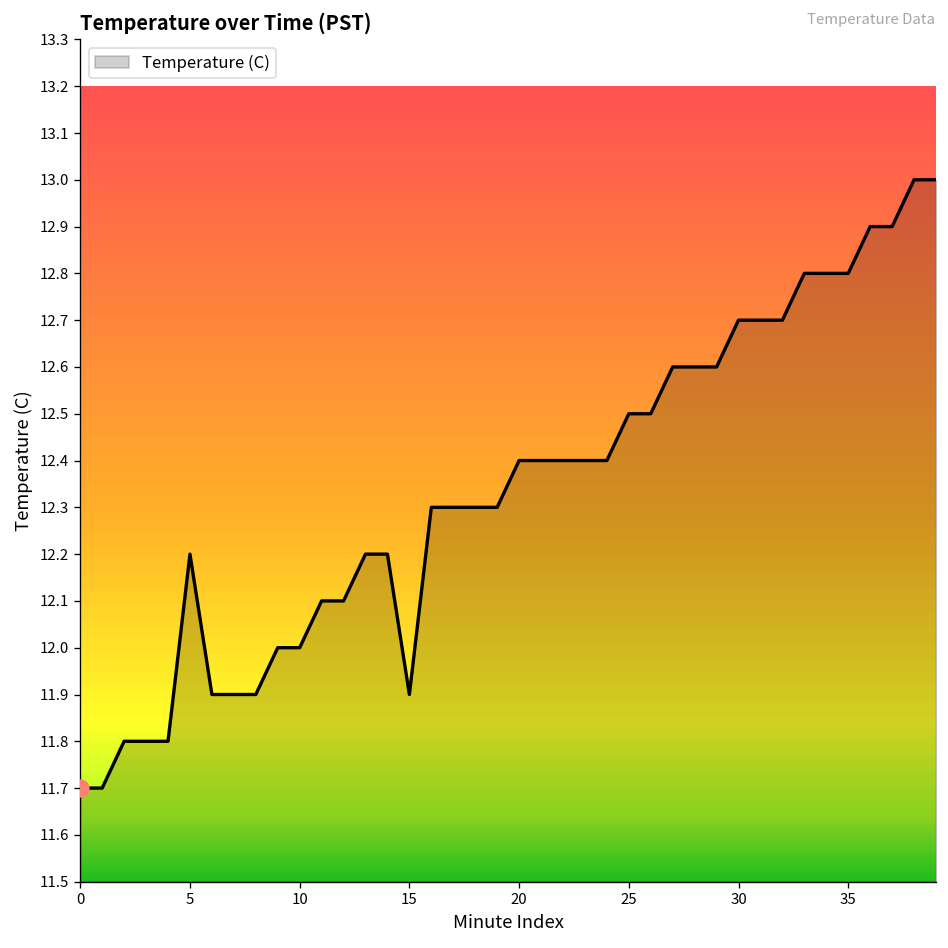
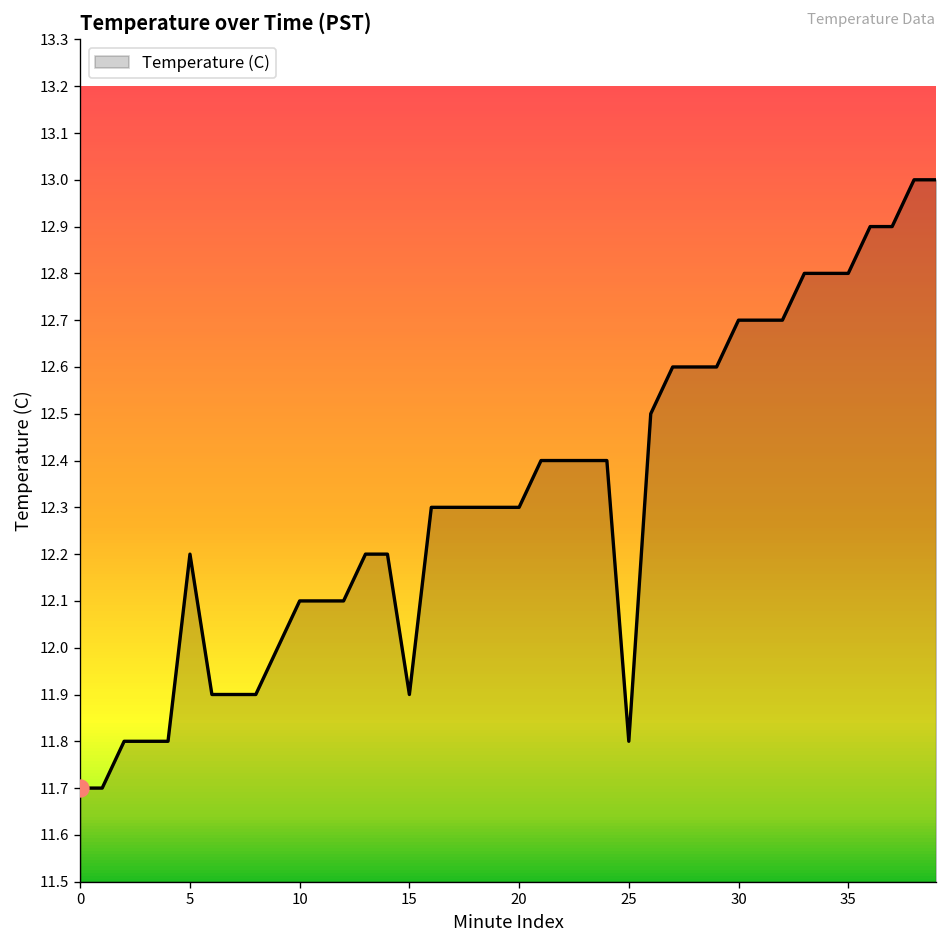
Temperature (C), 10: 12.0 -> 12.1
Temperature (C), 20: 12.4 -> 12.3
Temperature (C), 25: 12.5 -> 11.8
